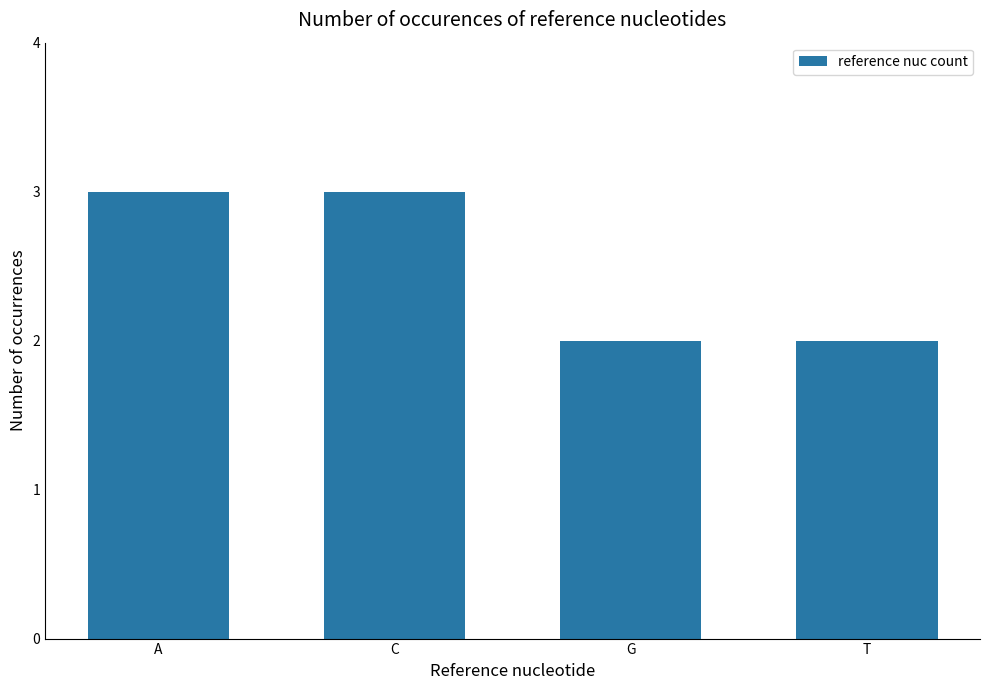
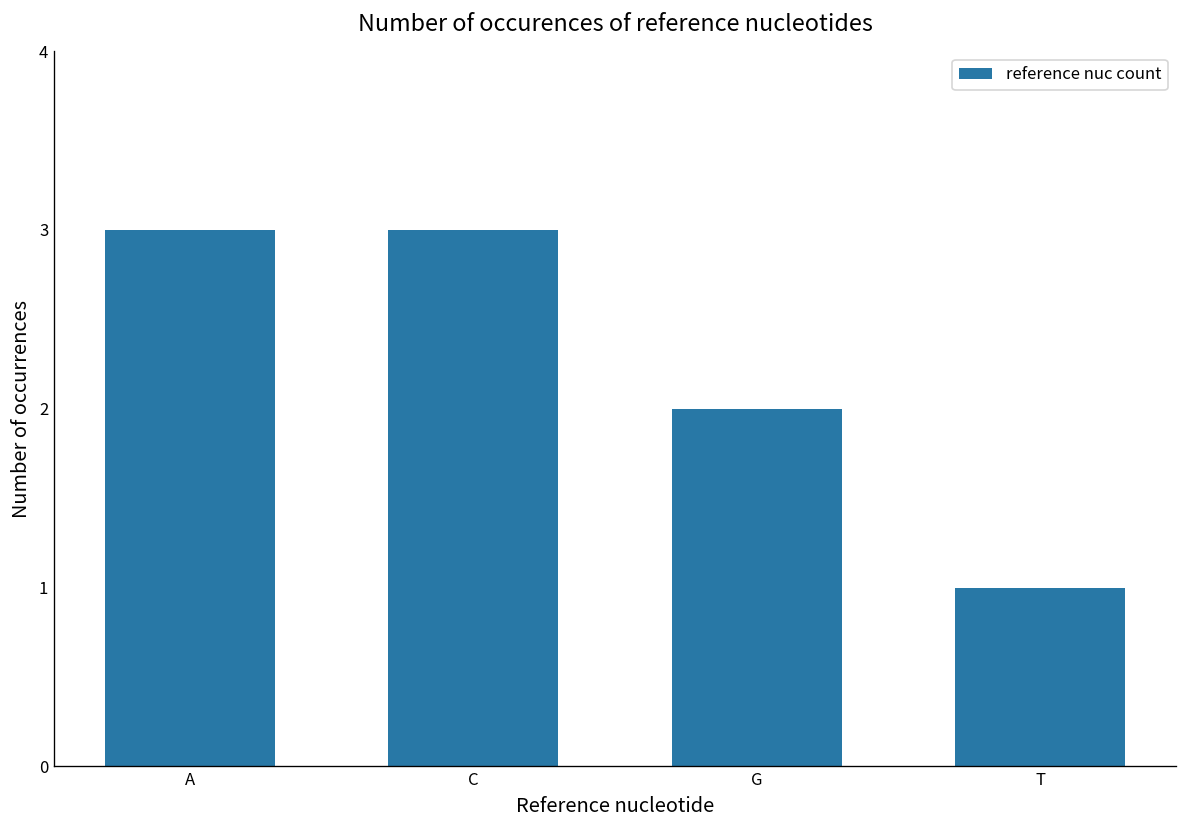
T: 2 -> 1
